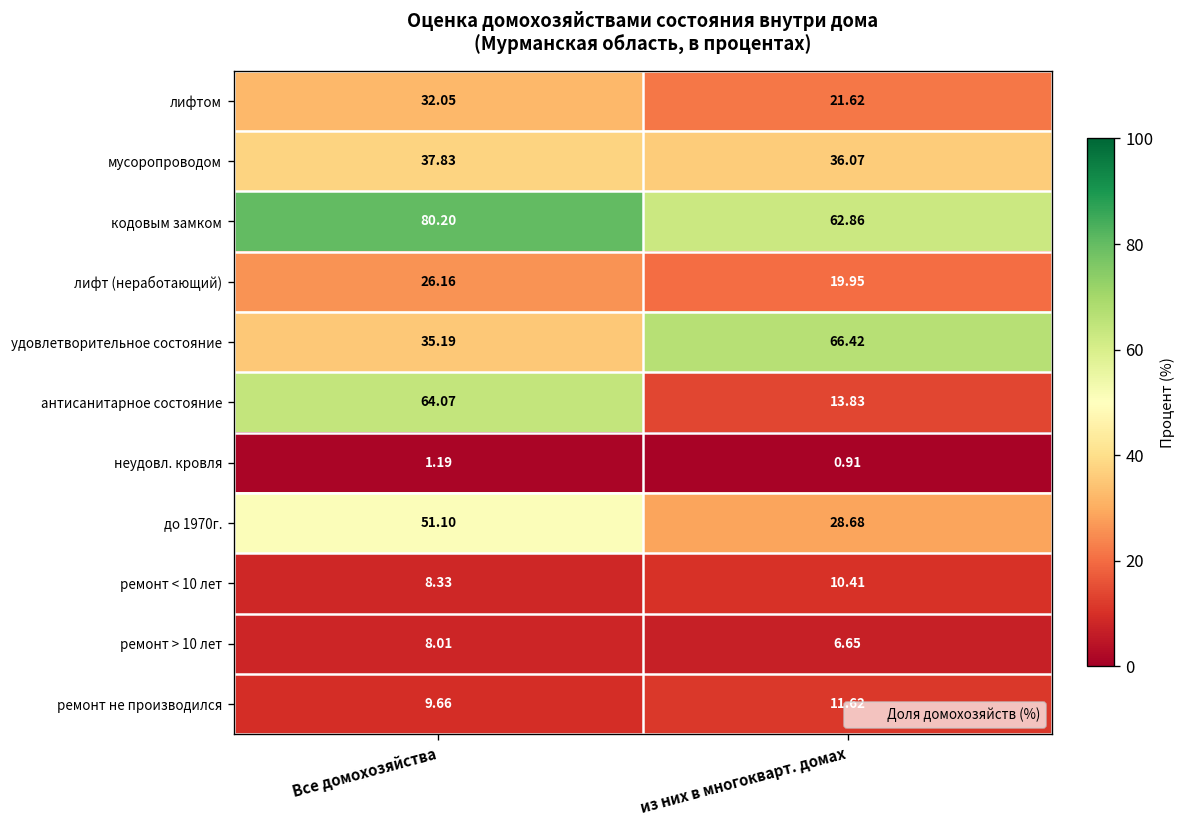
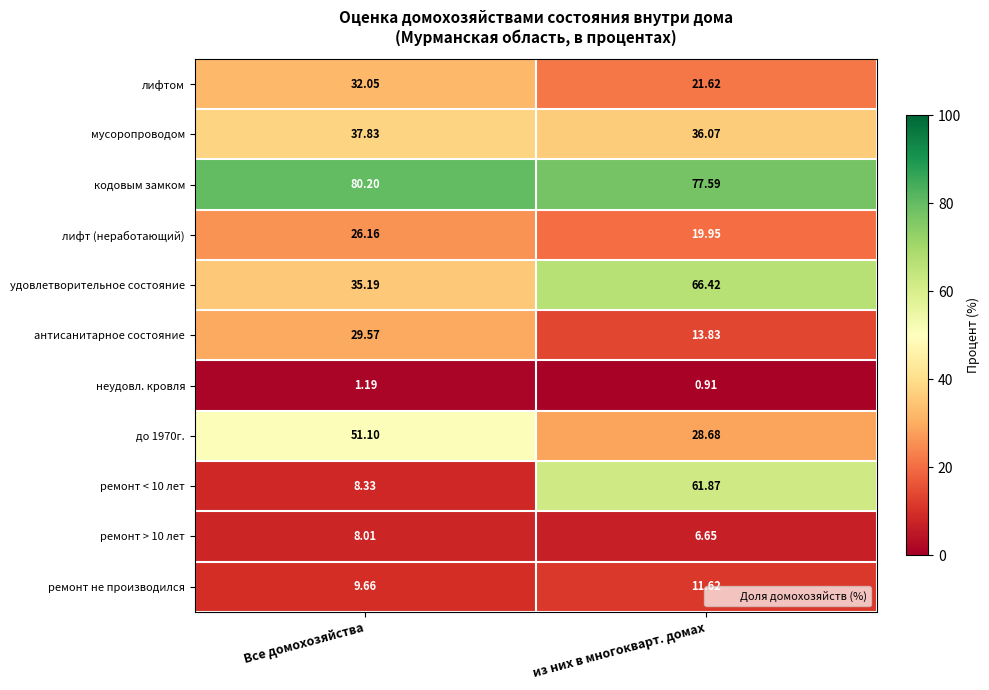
кодовым замком, из них в многокварт. домах: 62.86 -> 77.59
антисанитарное состояние, Все домохозяйства: 64.07 -> 29.57
ремонт < 10 лет, из них в многокварт. домах: 10.41 -> 61.87
